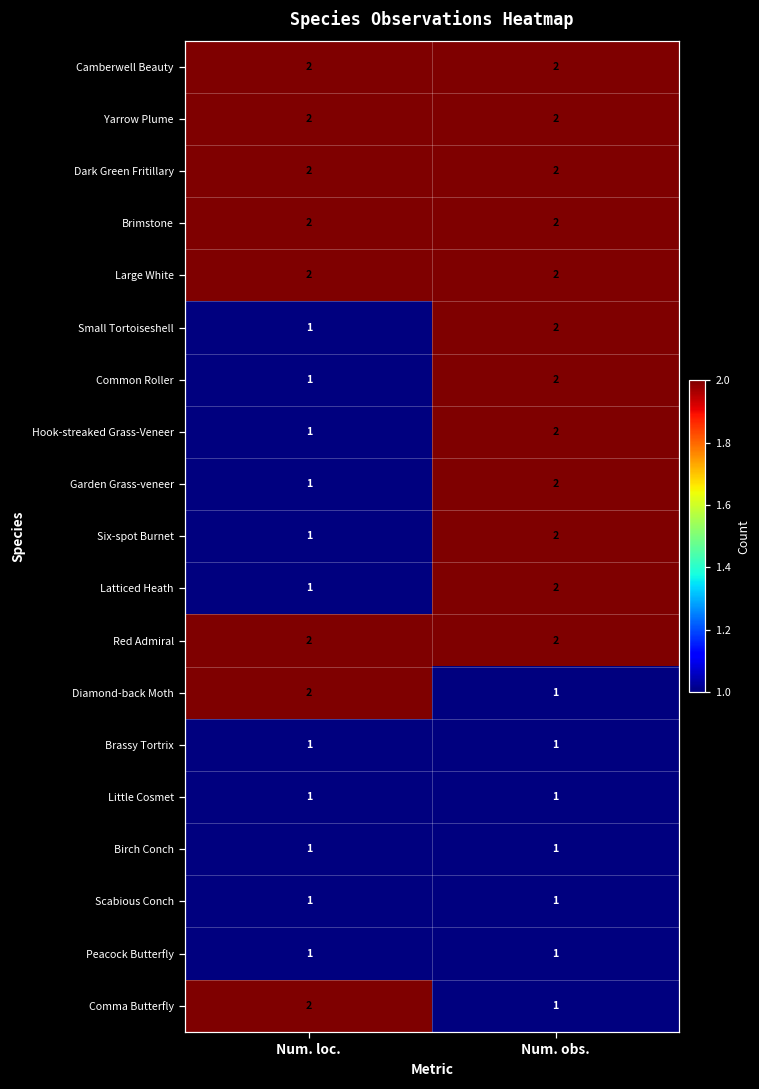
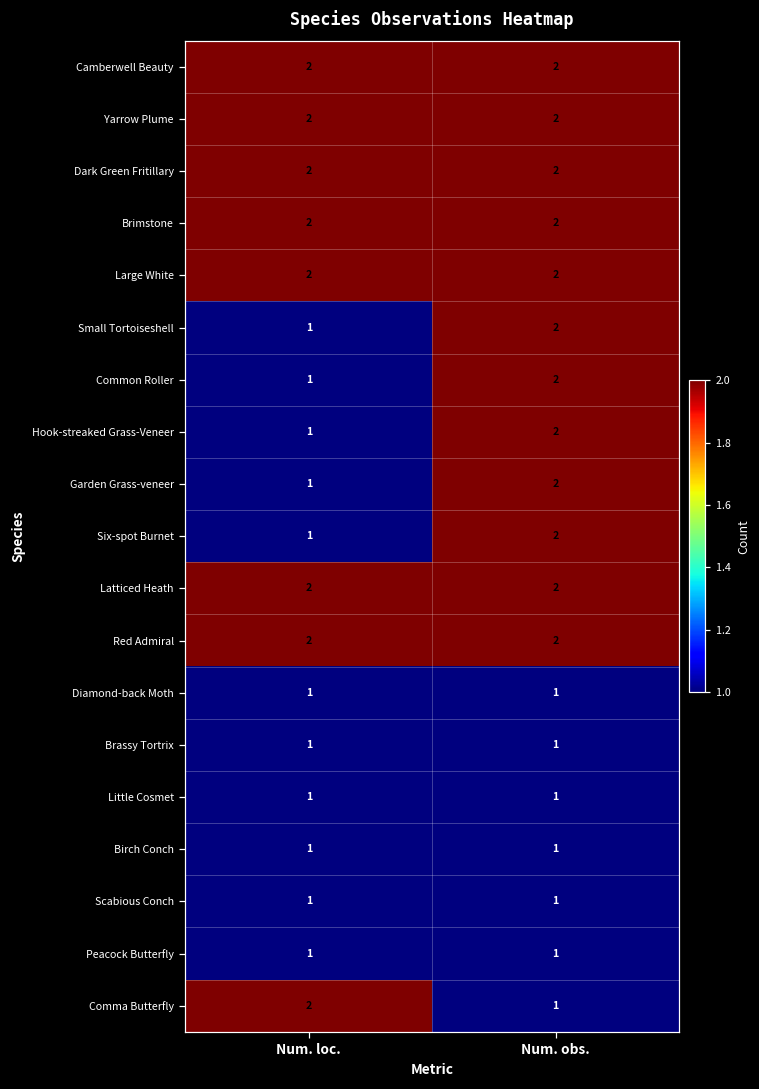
Latticed Heath, Num. loc.: 1 -> 2
Diamond-back Moth, Num. loc.: 2 -> 1
